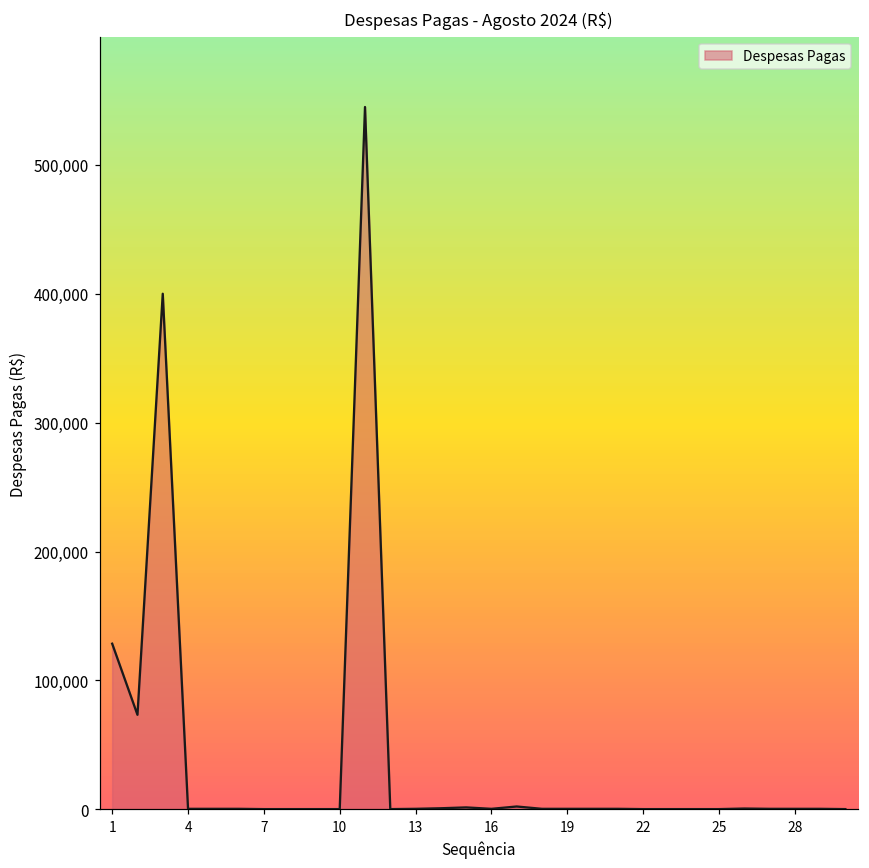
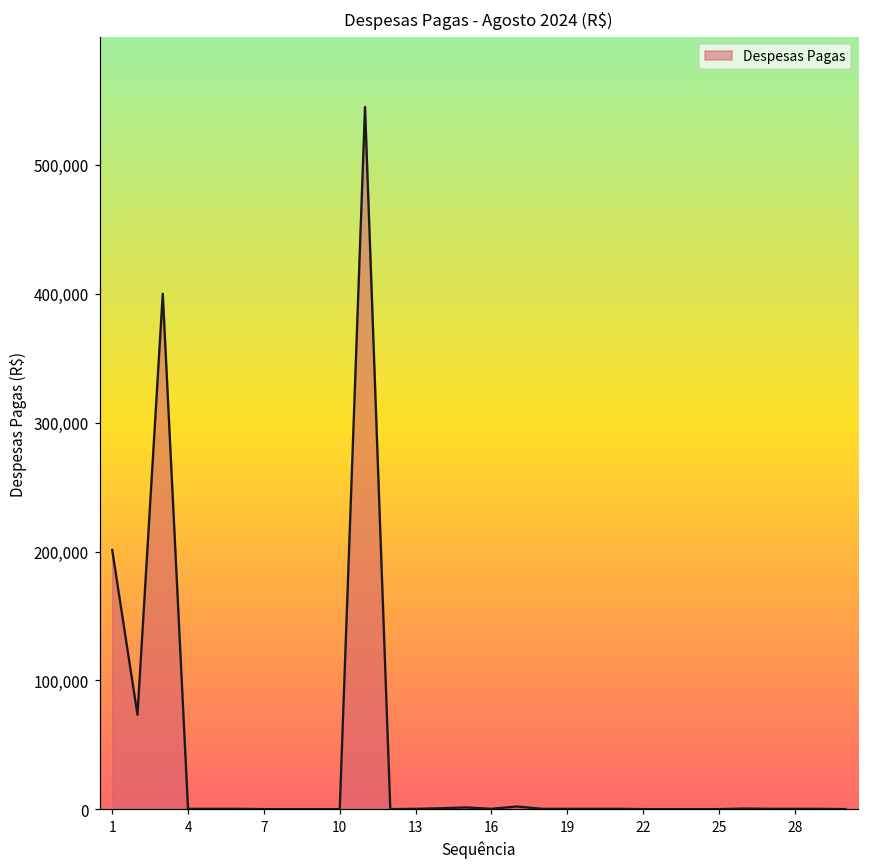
1: 129,000 -> 201,000
